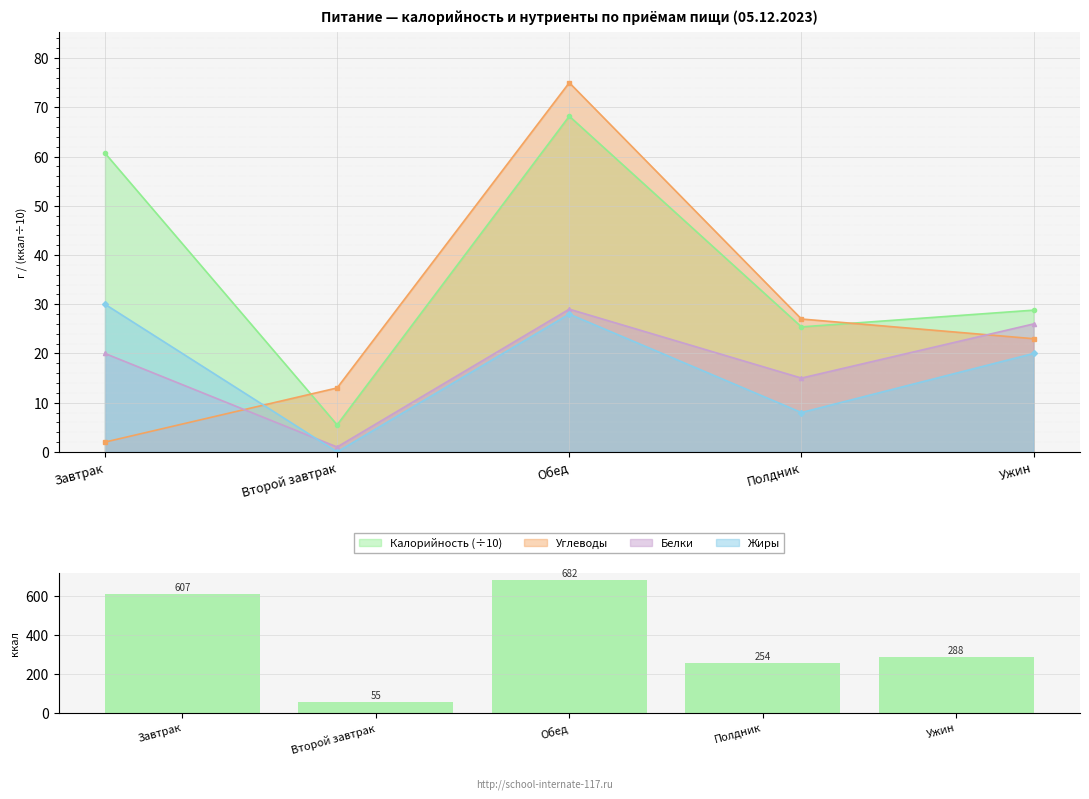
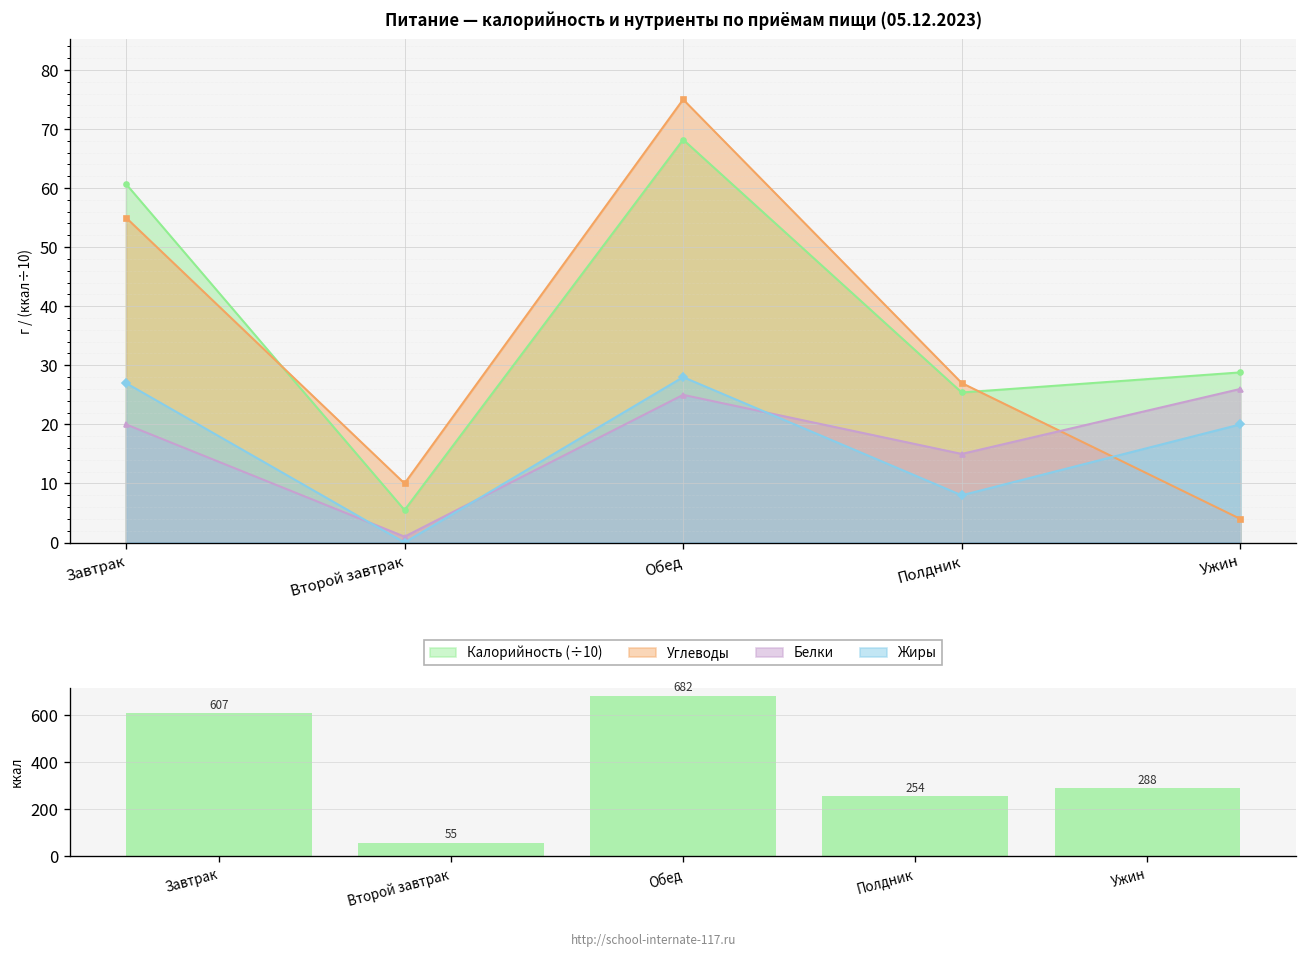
Питание — калорийность и нутриенты по приёмам пищи (05.12.2023), Углеводы, Завтрак: 2 -> 55
Питание — калорийность и нутриенты по приёмам пищи (05.12.2023), Жиры, Завтрак: 30 -> 27
Питание — калорийность и нутриенты по приёмам пищи (05.12.2023), Углеводы, Второй завтрак: 13 -> 10
Питание — калорийность и нутриенты по приёмам пищи (05.12.2023), Белки, Обед: 29 -> 25
Питание — калорийность и нутриенты по приёмам пищи (05.12.2023), Углеводы, Ужин: 23 -> 4
